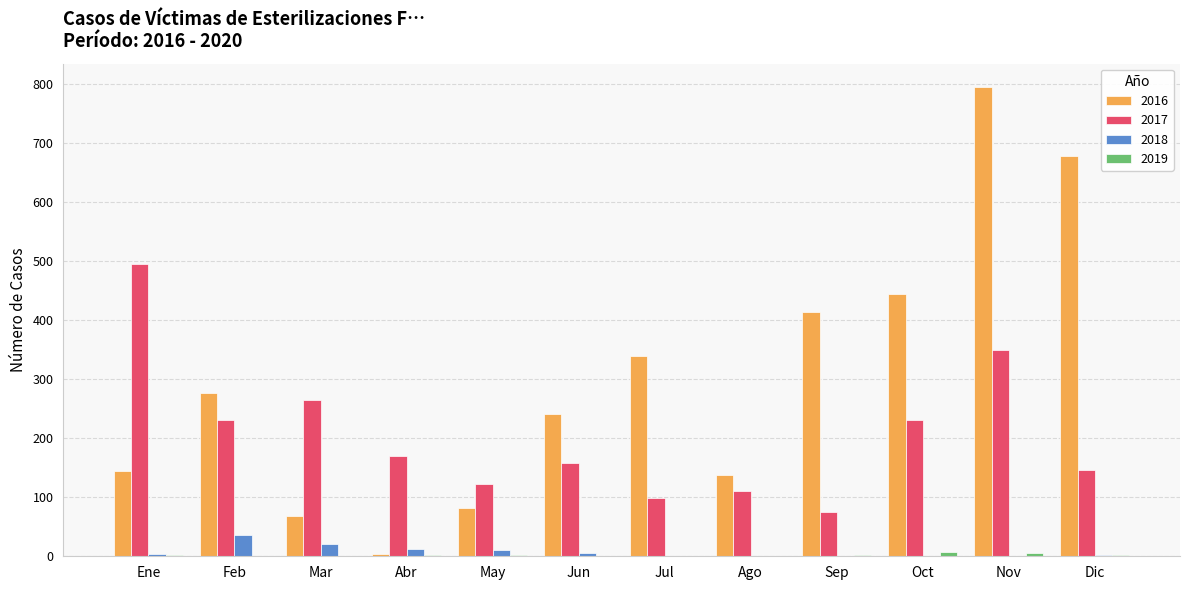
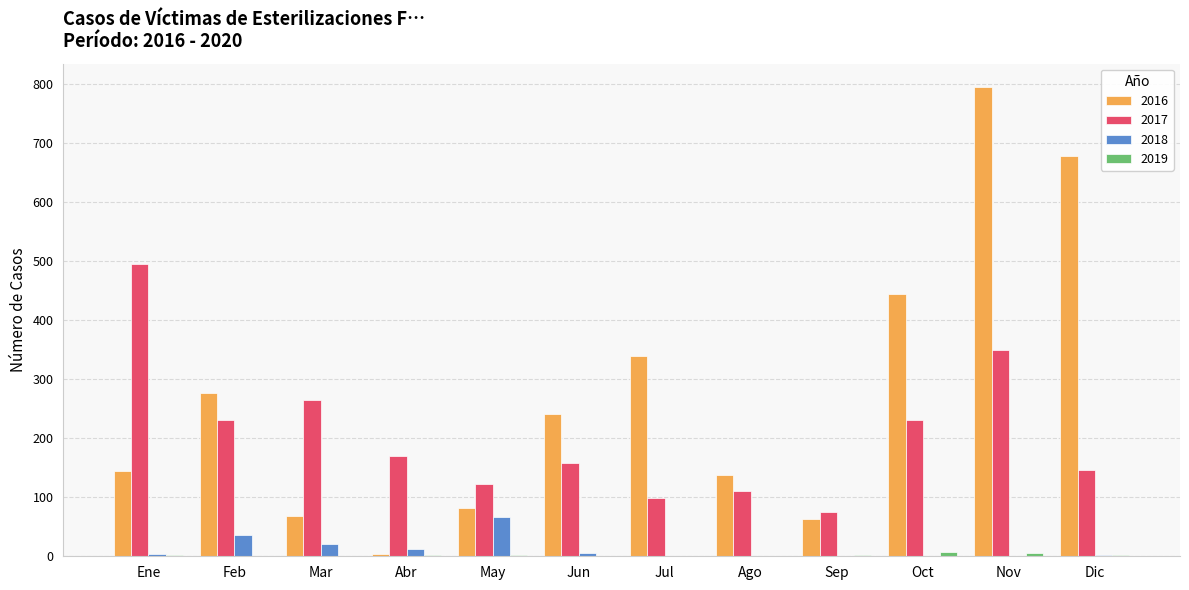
2018, May: 10 -> 70
2016, Sep: 410 -> 60
